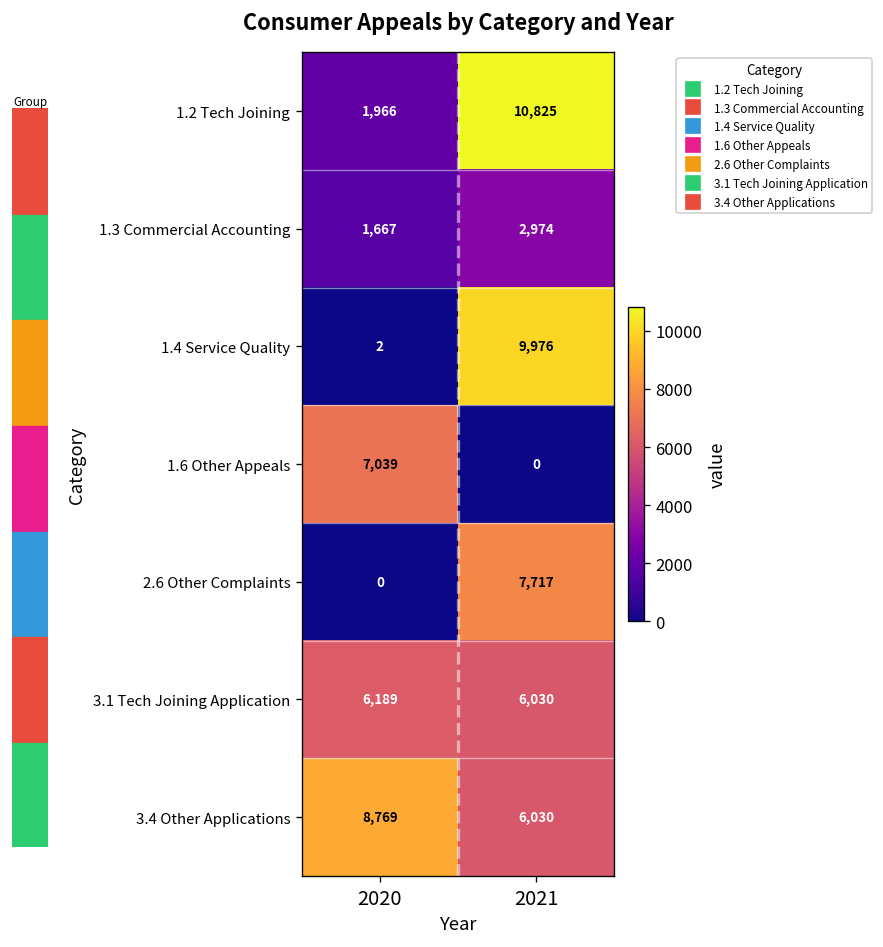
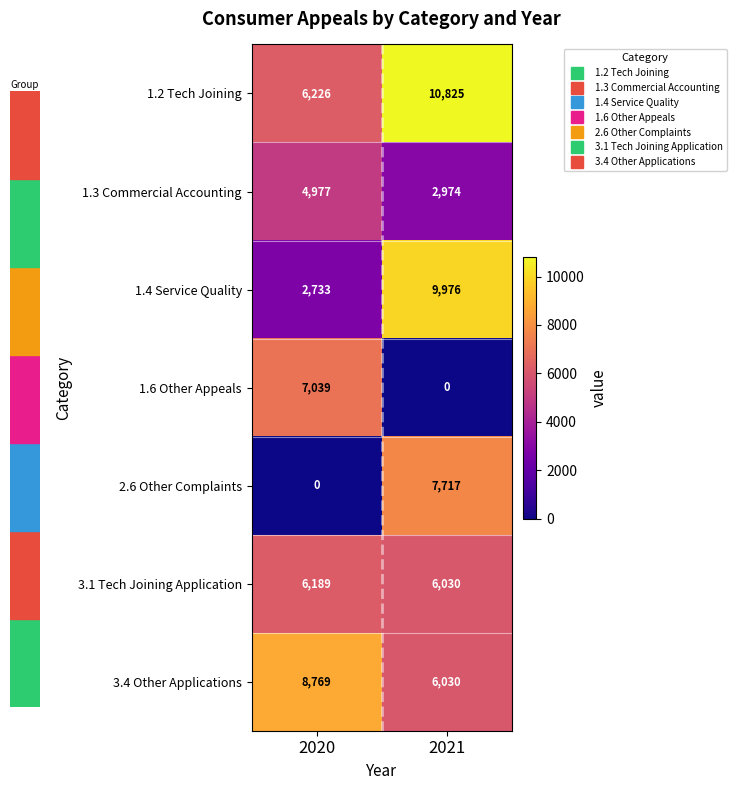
1.2 Tech Joining, 2020: 1,966 -> 6,226
1.3 Commercial Accounting, 2020: 1,667 -> 4,977
1.4 Service Quality, 2020: 2 -> 2,733
